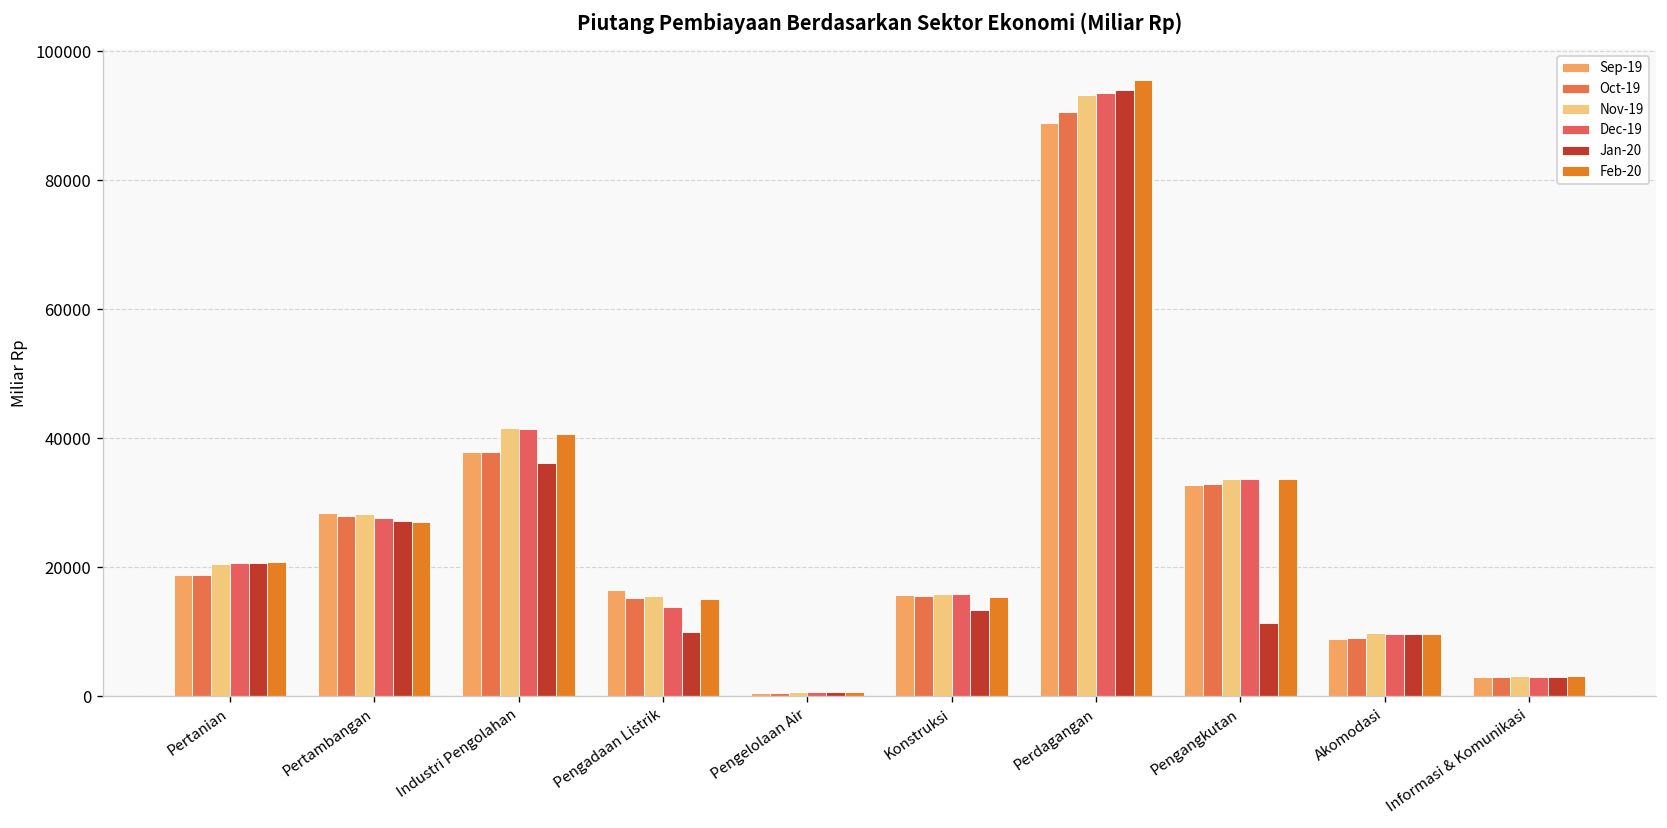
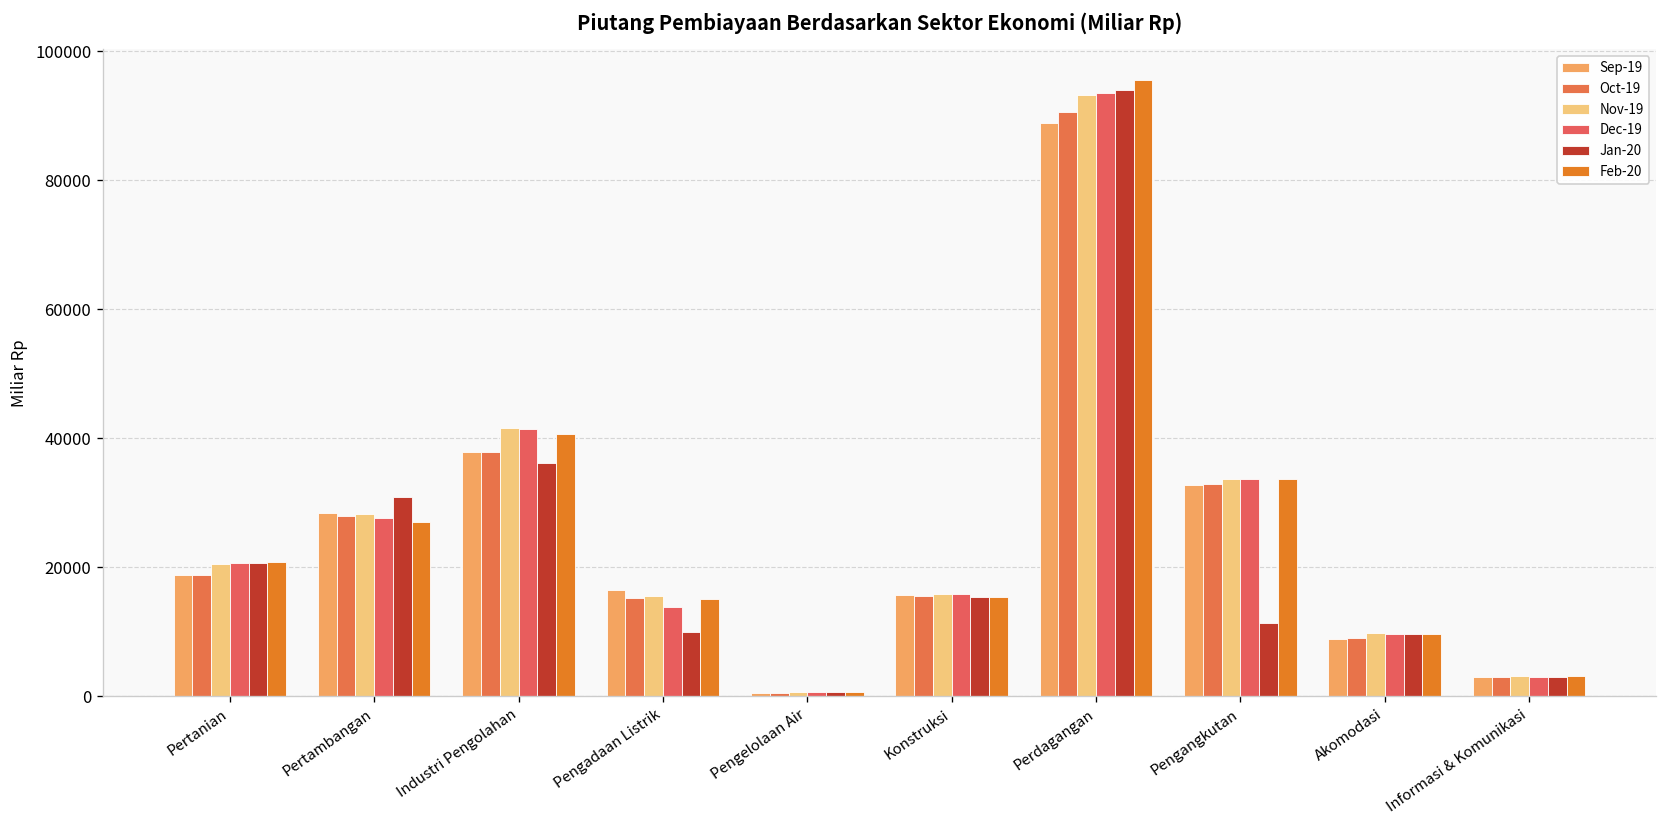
Jan-20, Pertambangan: 27000 -> 31000
Jan-20, Konstruksi: 13000 -> 15000
